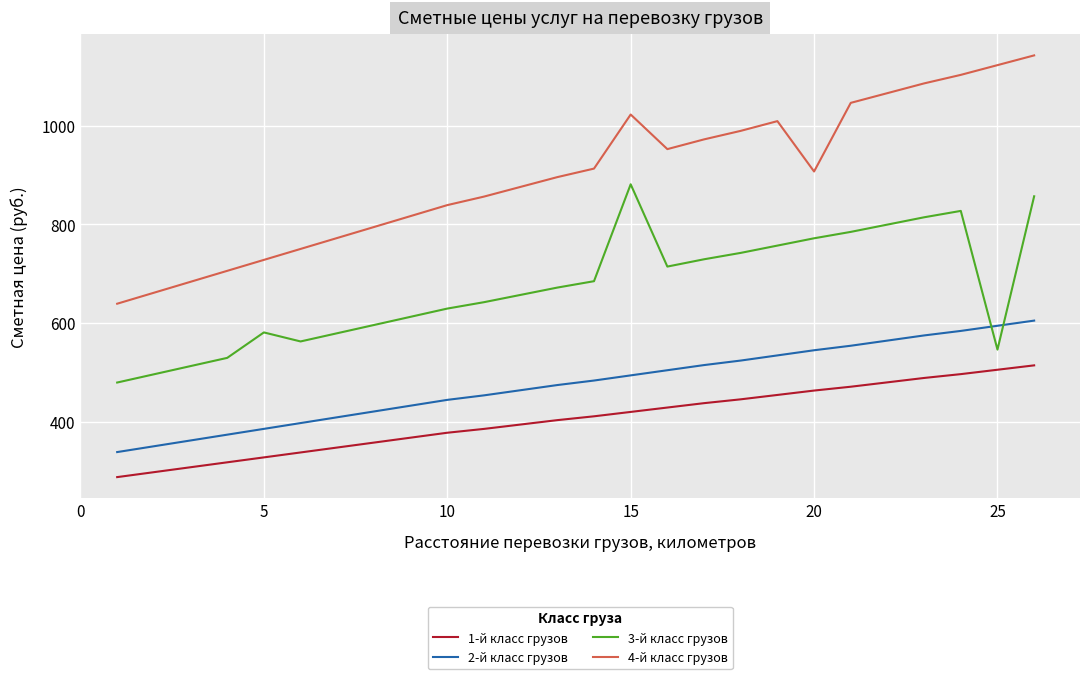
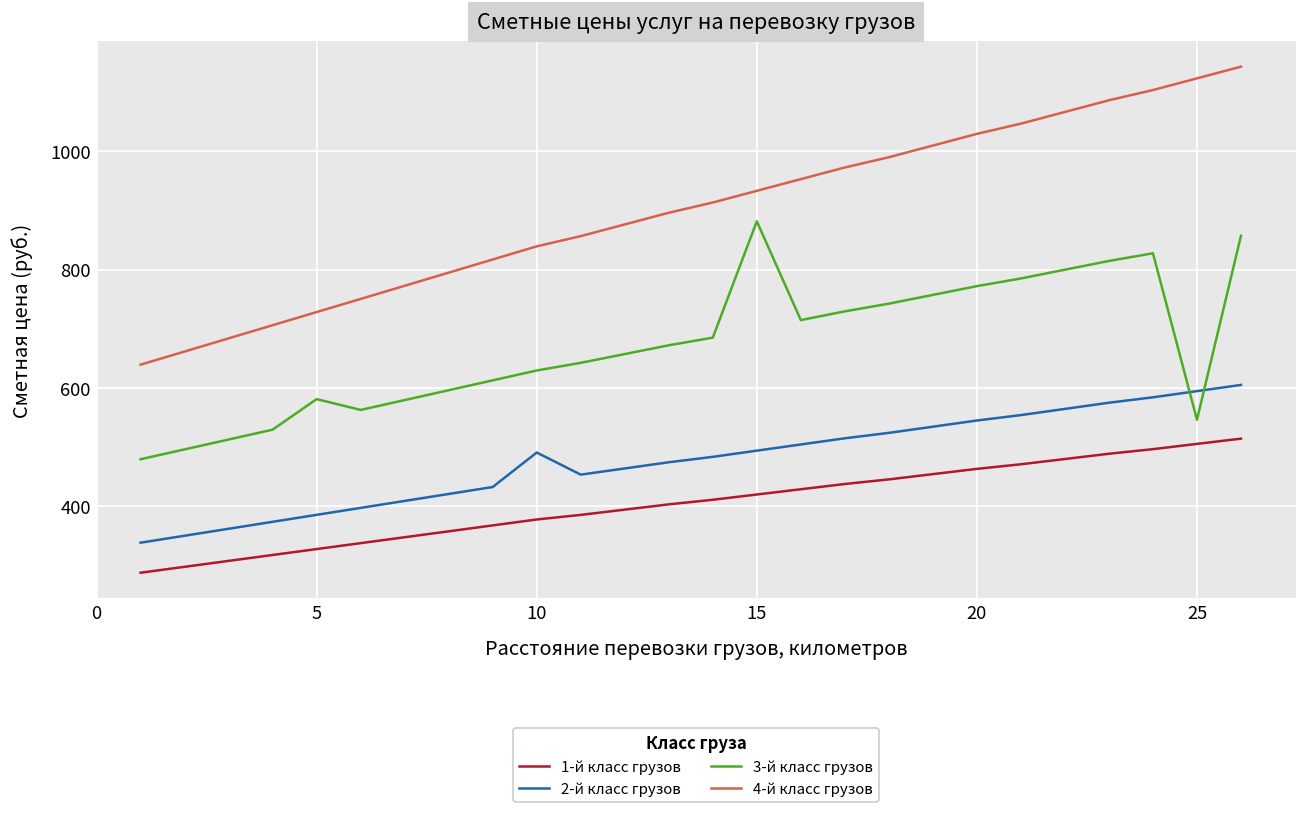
2-й класс грузов, 10: 440 -> 490
4-й класс грузов, 15: 1020 -> 930
4-й класс грузов, 20: 910 -> 1030
